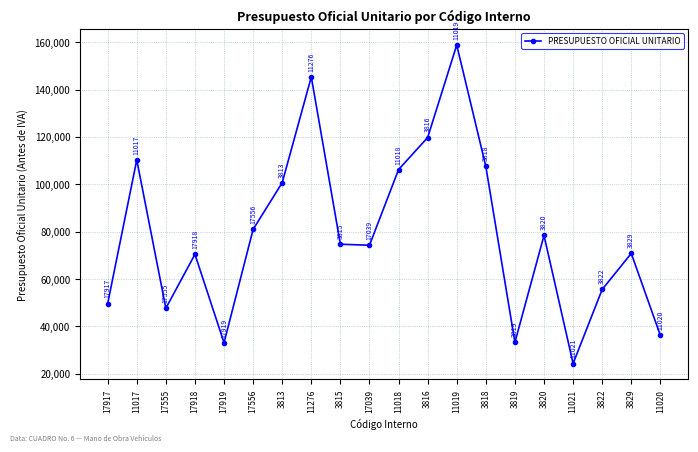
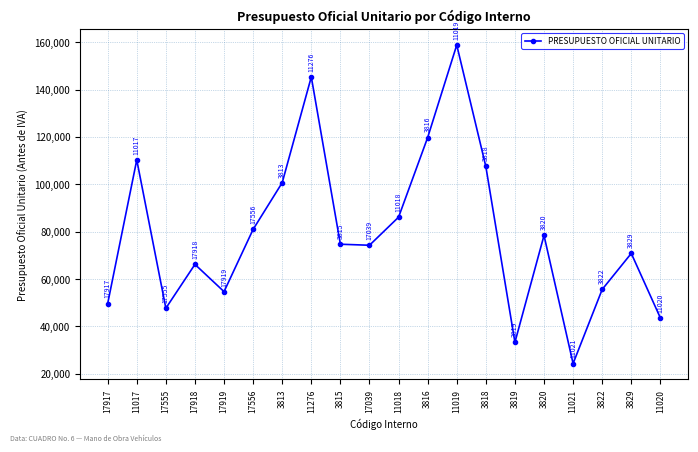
17918: 70,000 -> 66,000
17919: 33,000 -> 55,000
11018: 106,000 -> 86,000
11020: 36,000 -> 44,000
